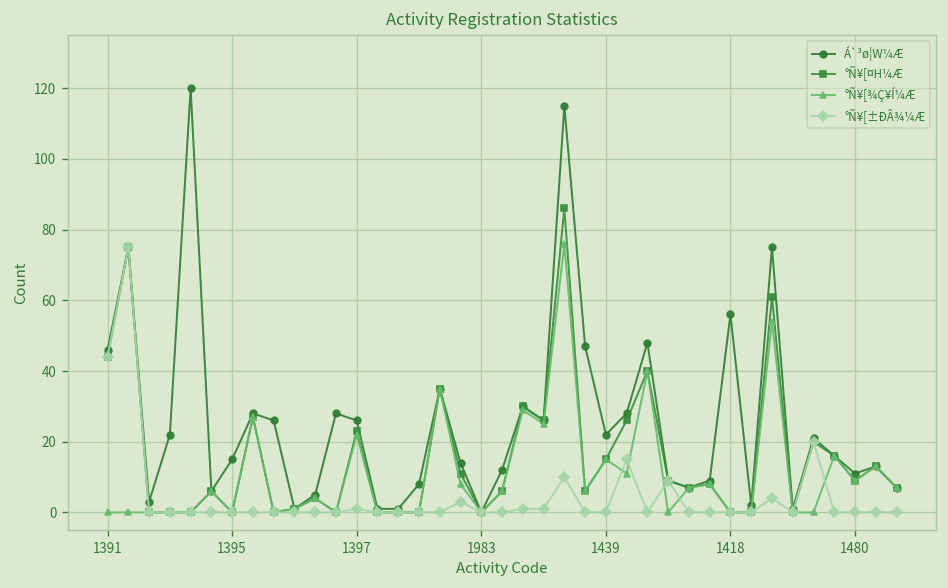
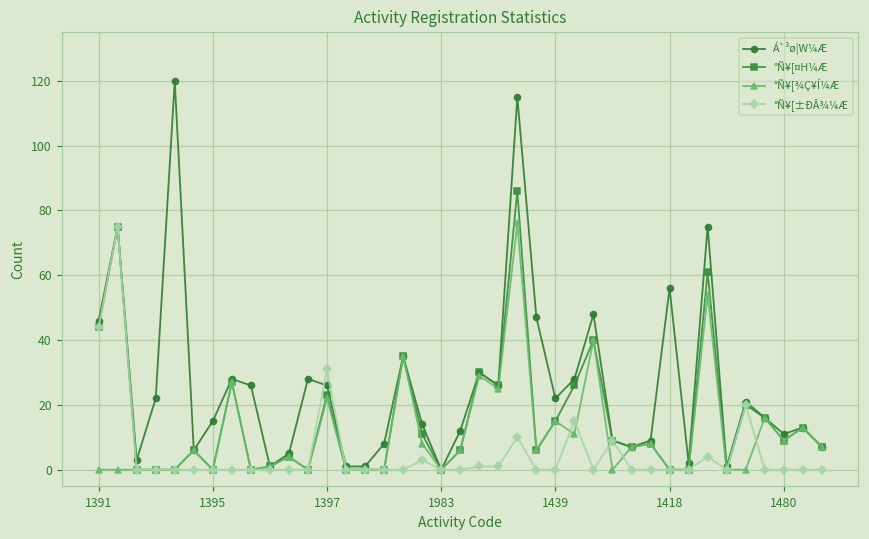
°Ñ¥[±ÐÂ¾¼Æ, 1397: 1 -> 31
